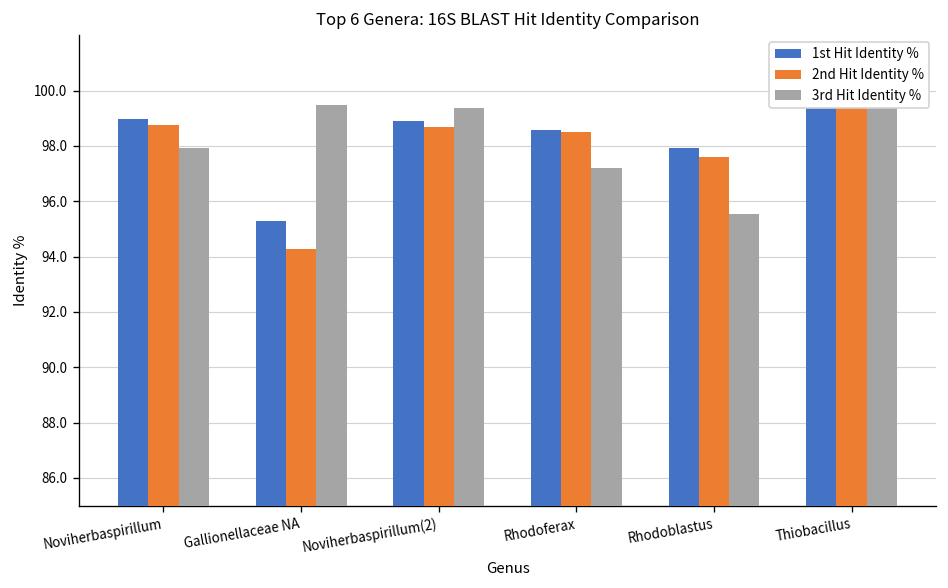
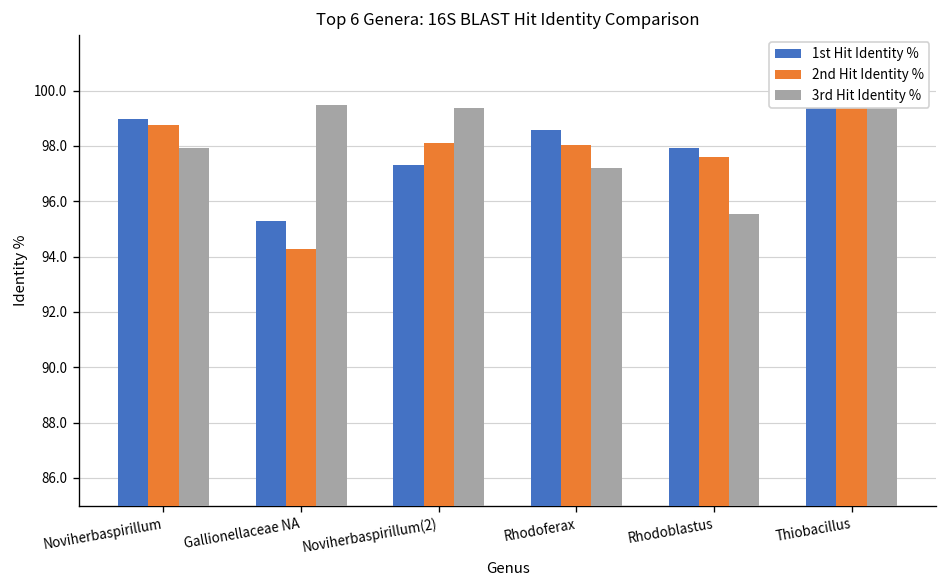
1st Hit Identity %, Noviherbaspirillum(2): 98.9 -> 97.3
2nd Hit Identity %, Noviherbaspirillum(2): 98.7 -> 98.1
2nd Hit Identity %, Rhodoferax: 98.5 -> 98.0
